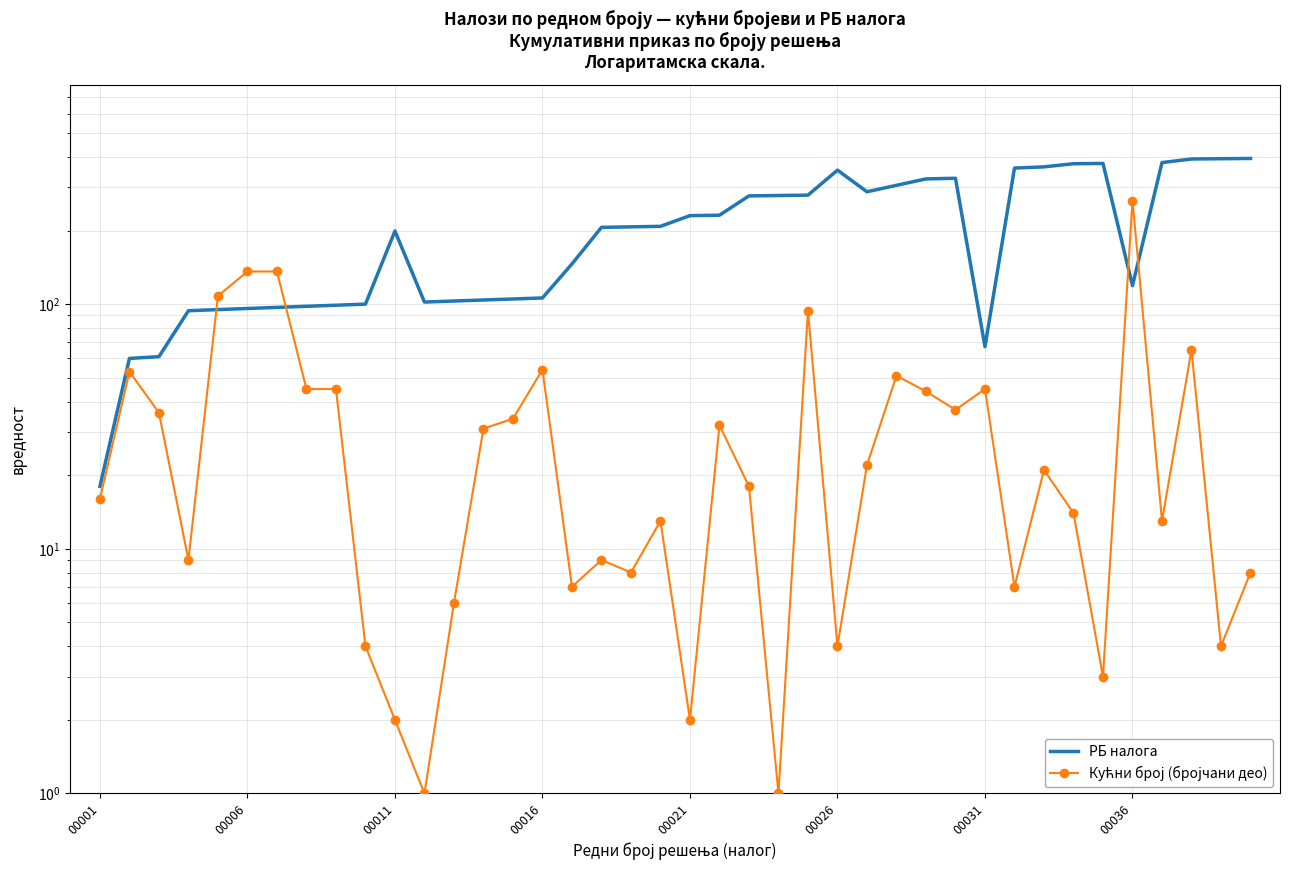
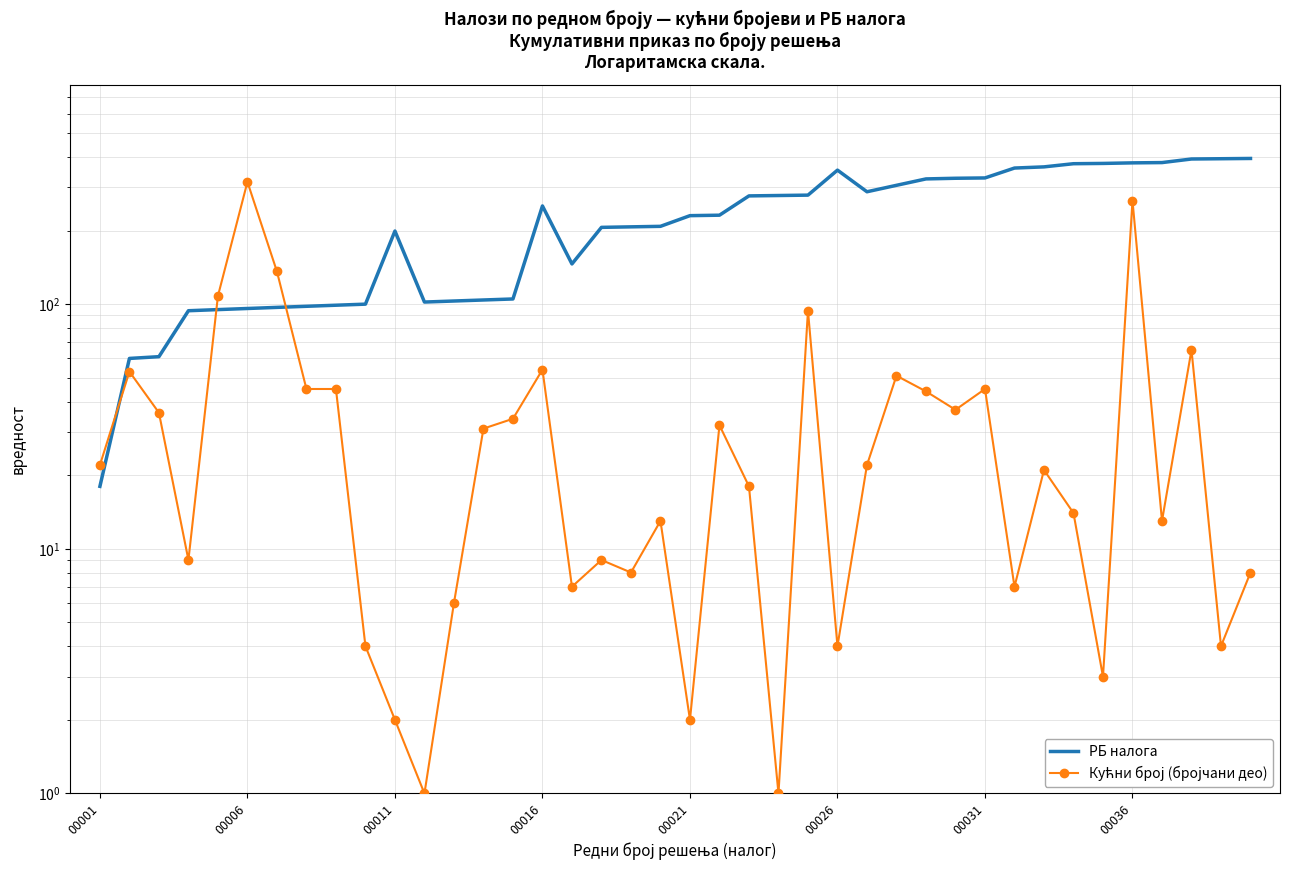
Кућни број (бројчани део), 00001: 16 -> 22
Кућни број (бројчани део), 00006: 140 -> 320
РБ налога, 00016: 106 -> 250
РБ налога, 00031: 67 -> 330
РБ налога, 00036: 120 -> 380
